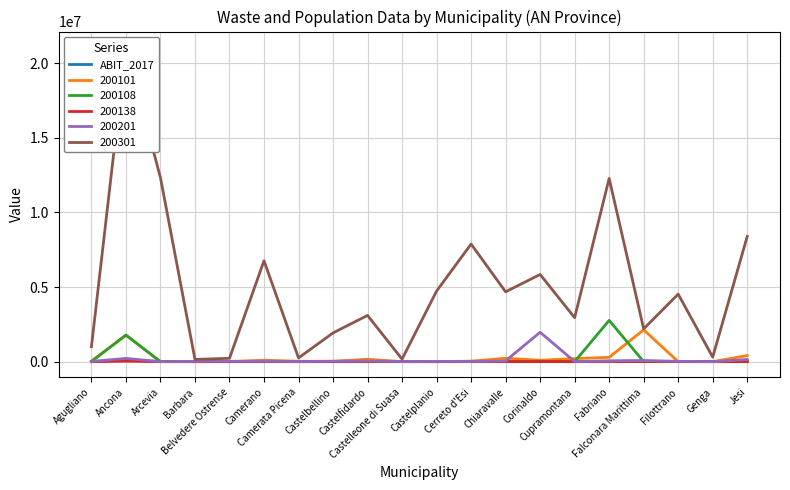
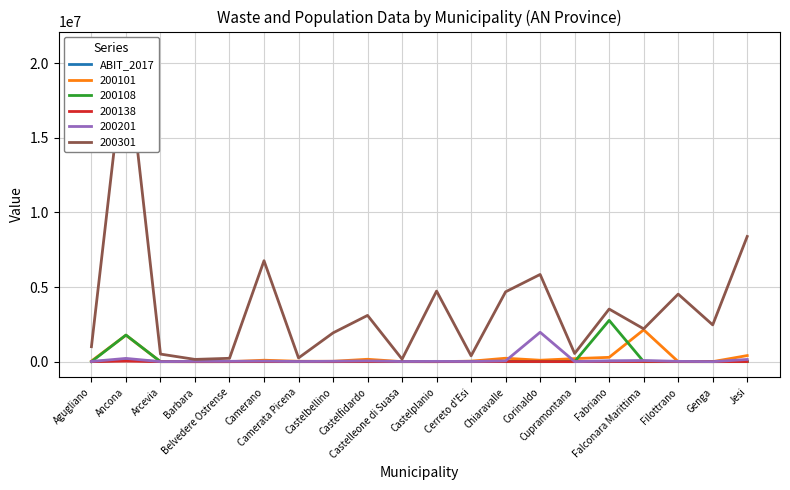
200301, Arcevia: 12300000 -> 500000
200301, Cerreto d'Esi: 7900000 -> 400000
200301, Cupramontana: 2900000 -> 500000
200301, Fabriano: 12300000 -> 3500000
200301, Genga: 300000 -> 2500000
